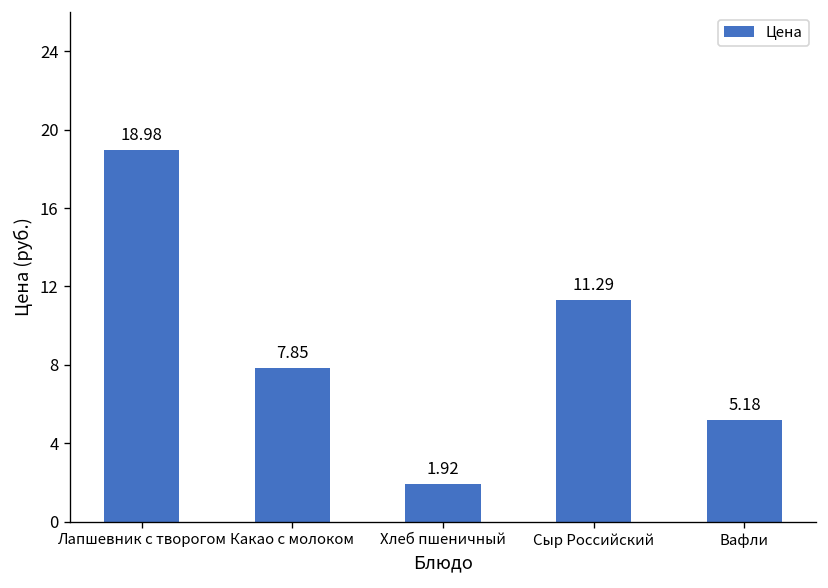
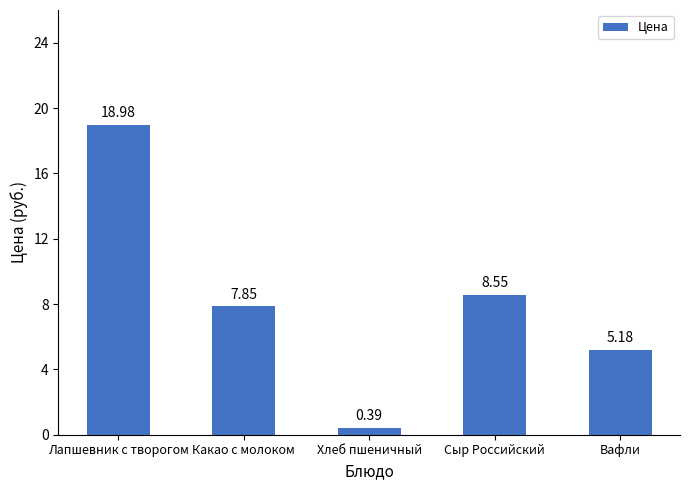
Хлеб пшеничный: 1.92 -> 0.39
Сыр Российский: 11.29 -> 8.55
